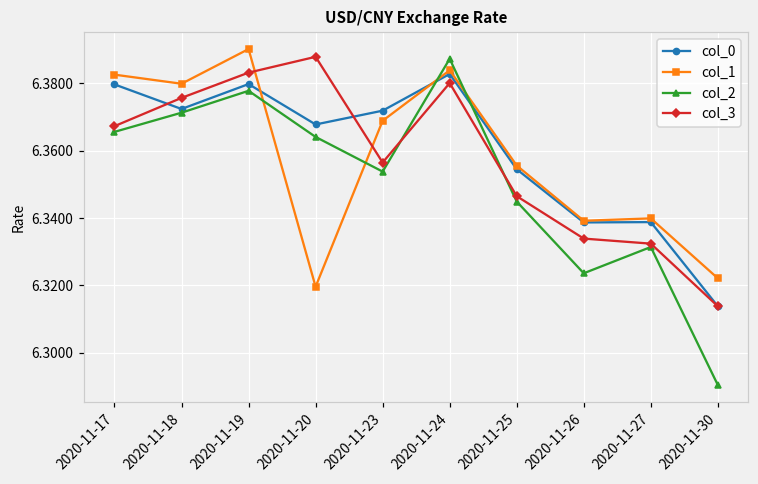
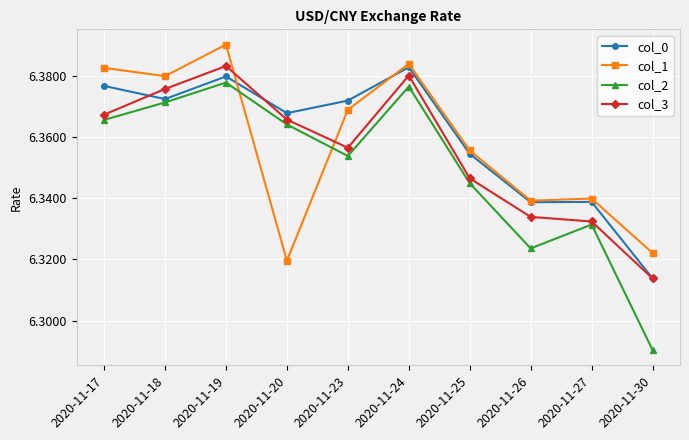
col_0, 2020-11-17: 6.380 -> 6.377
col_3, 2020-11-20: 6.388 -> 6.366
col_2, 2020-11-24: 6.387 -> 6.377
